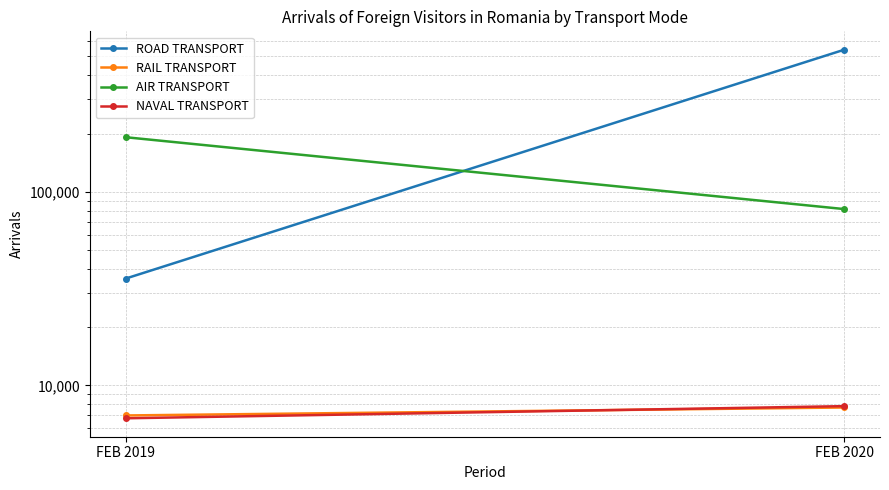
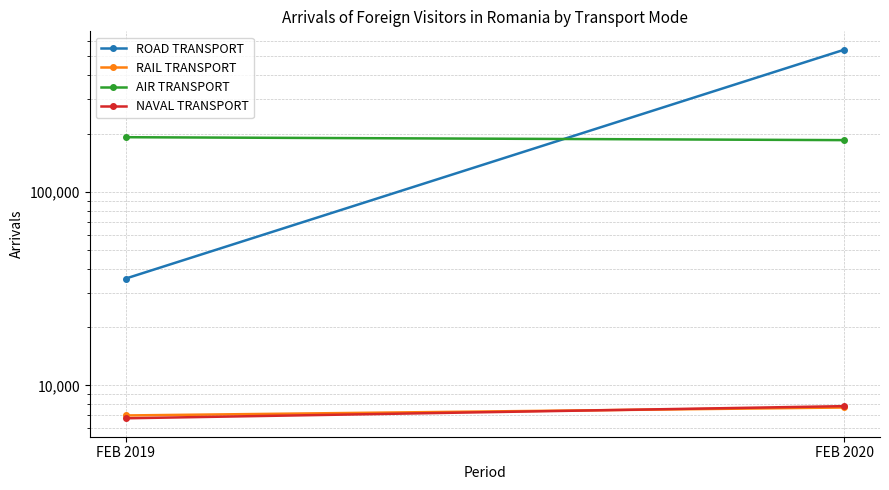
AIR TRANSPORT, FEB 2020: 81,000 -> 180,000
